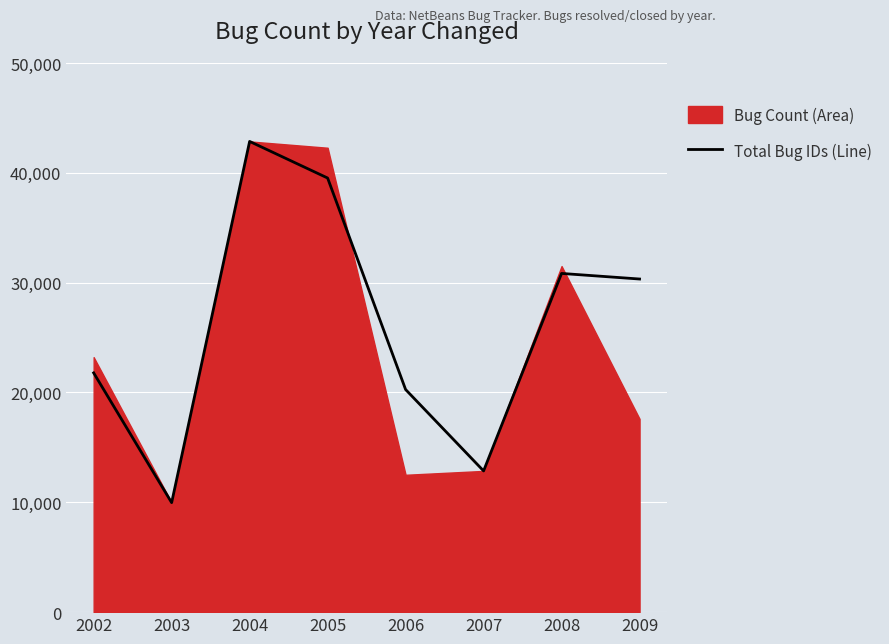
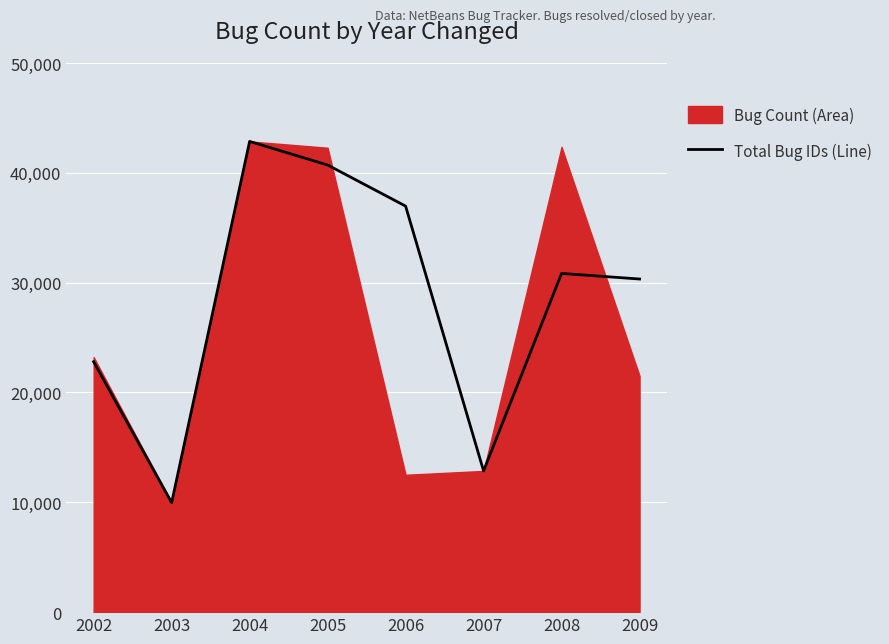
Total Bug IDs (Line), 2002: 21,800 -> 22,800
Total Bug IDs (Line), 2005: 39,500 -> 40,700
Total Bug IDs (Line), 2006: 20,300 -> 37,000
Bug Count (Area), 2008: 31,500 -> 42,400
Bug Count (Area), 2009: 17,600 -> 21,500
